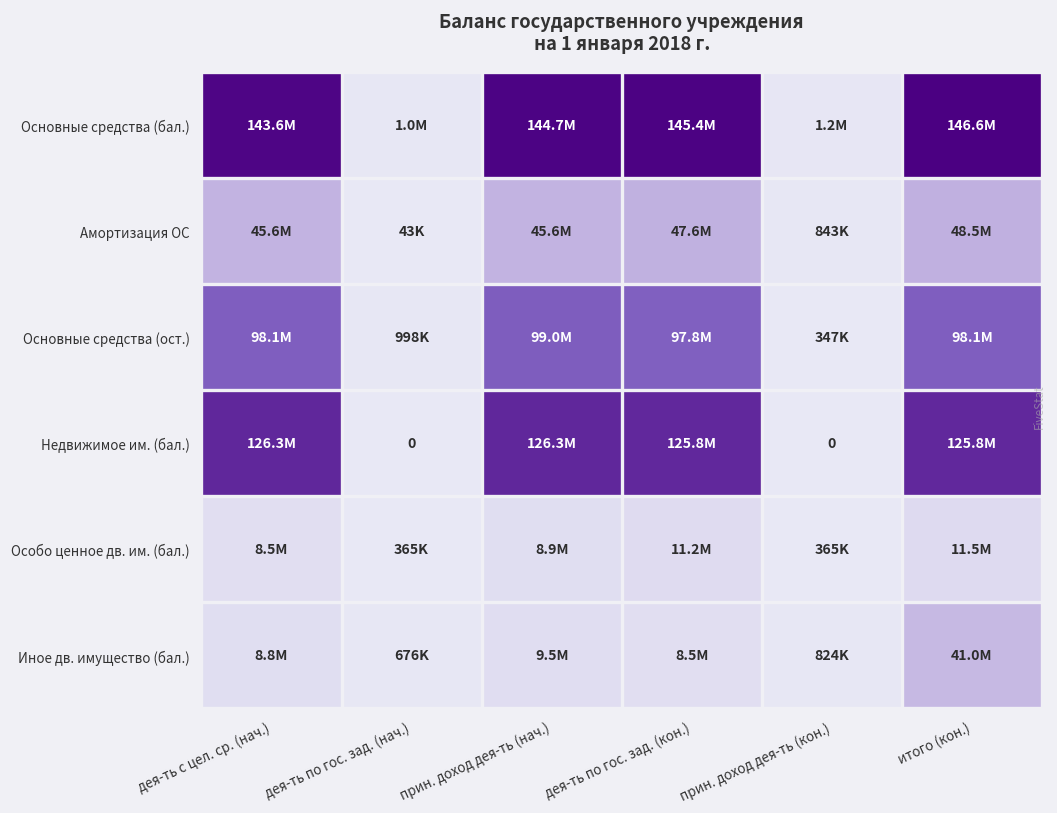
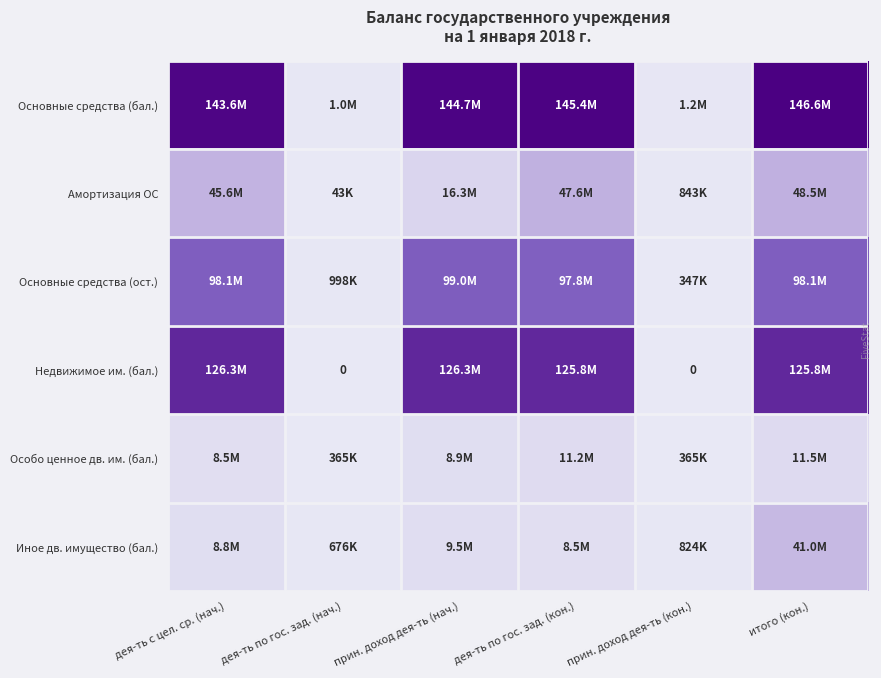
Амортизация ОС, прин. доход дея-ть (нач.): 45.6M -> 16.3M
